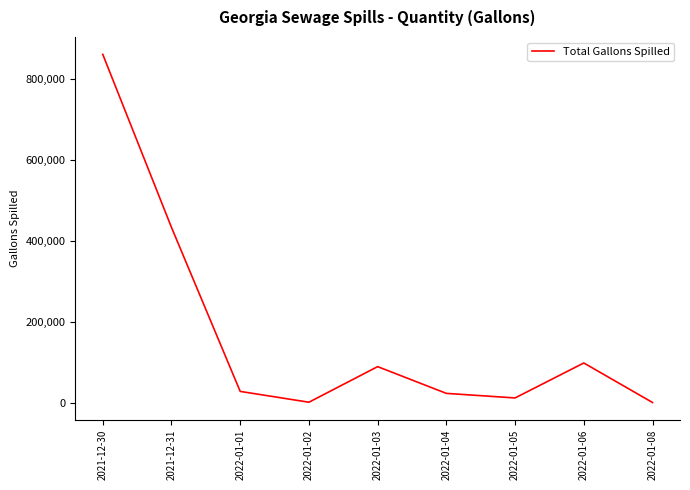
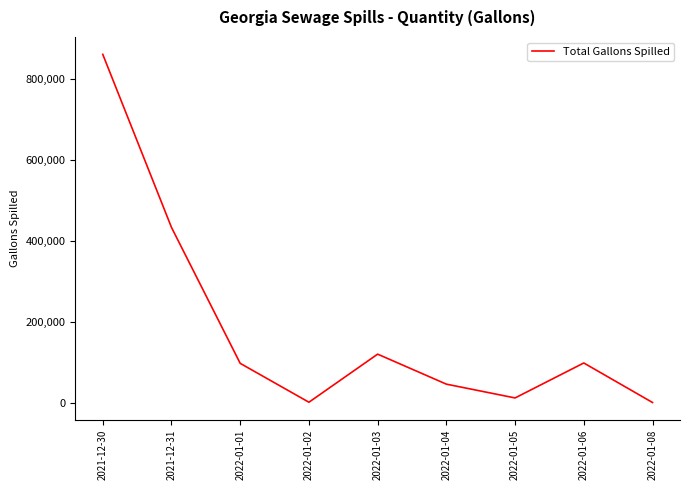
2022-01-01: 30,000 -> 100,000
2022-01-03: 90,000 -> 120,000
2022-01-04: 20,000 -> 50,000
